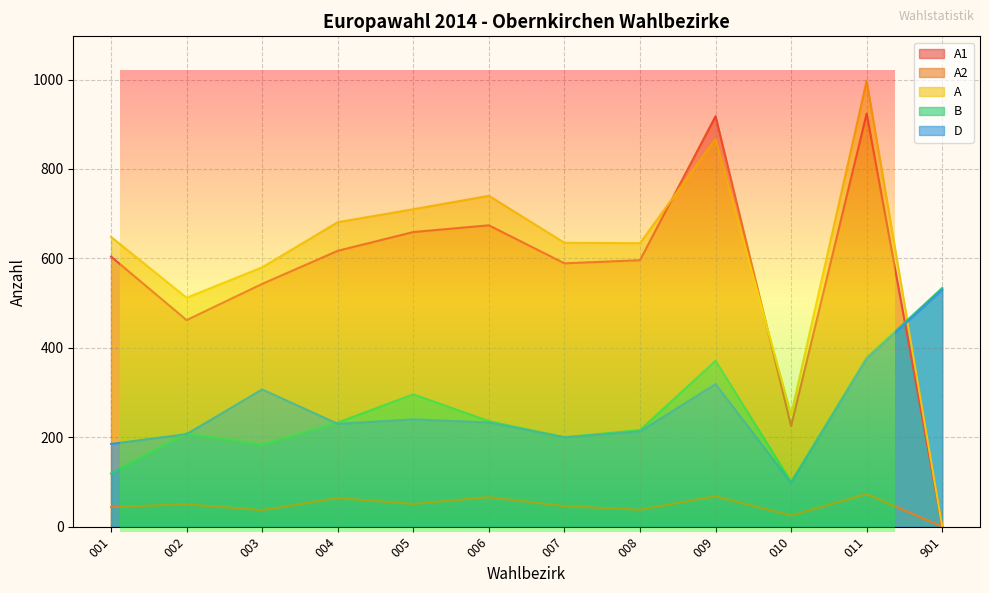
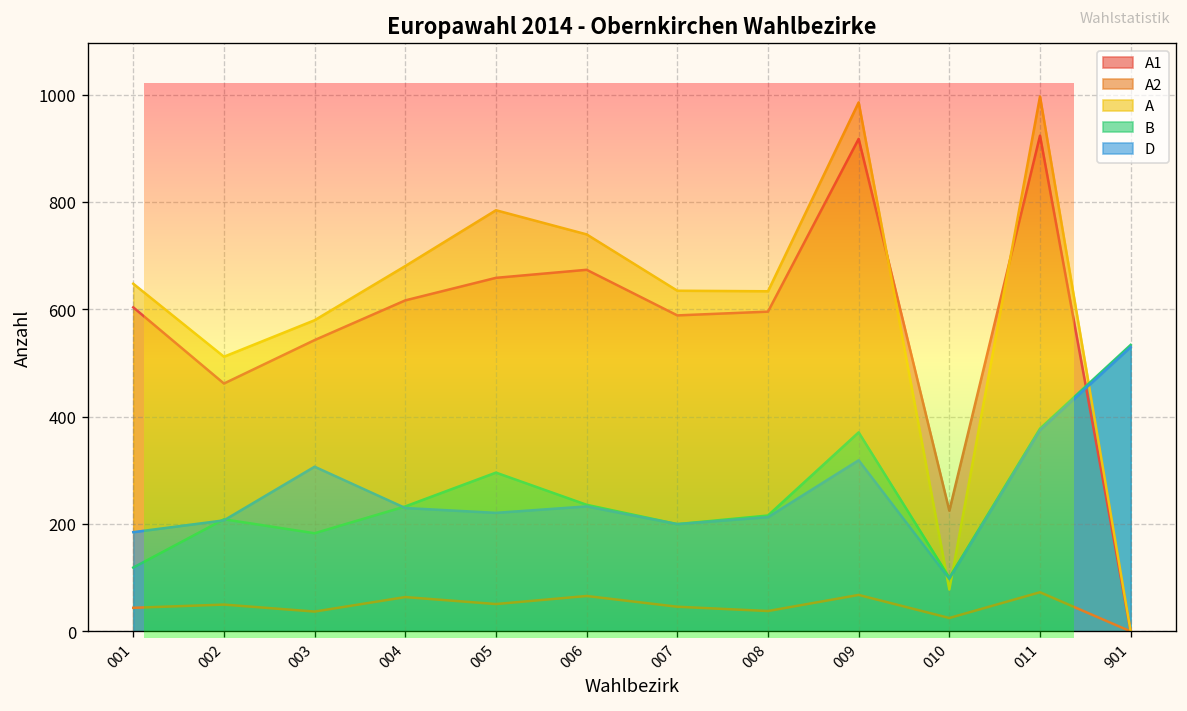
A, 005: 710 -> 790
D, 005: 240 -> 220
A, 009: 870 -> 990
A, 010: 250 -> 80
